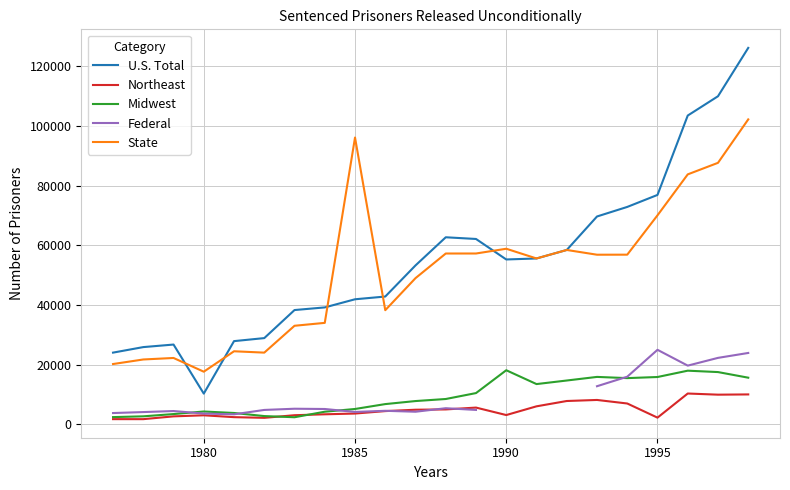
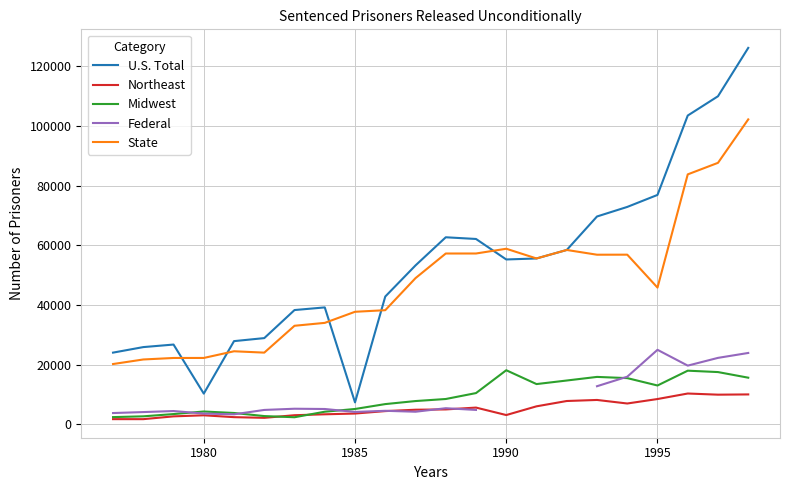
State, 1980: 18000 -> 22000
U.S. Total, 1985: 42000 -> 7000
State, 1985: 96000 -> 38000
Northeast, 1995: 2000 -> 9000
Midwest, 1995: 16000 -> 13000
State, 1995: 70000 -> 46000
